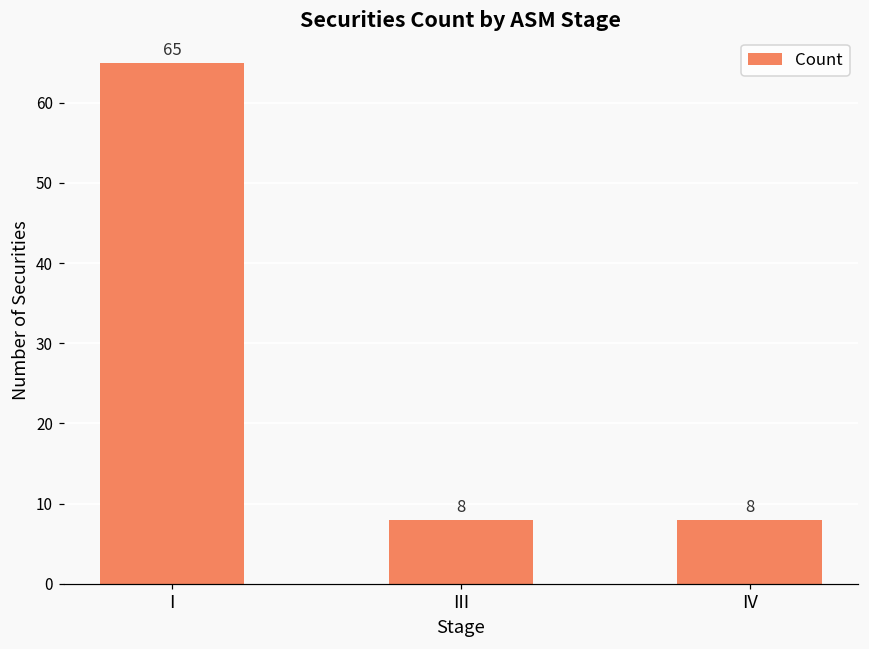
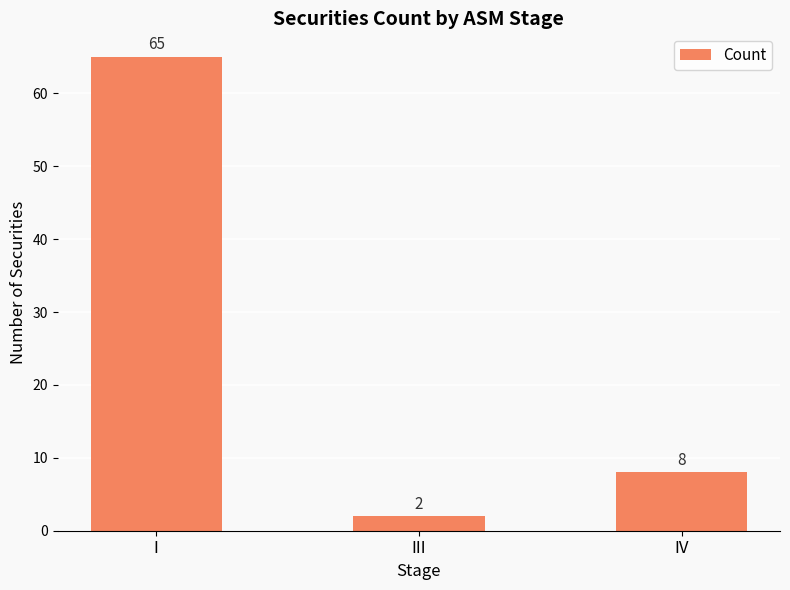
III: 8 -> 2
